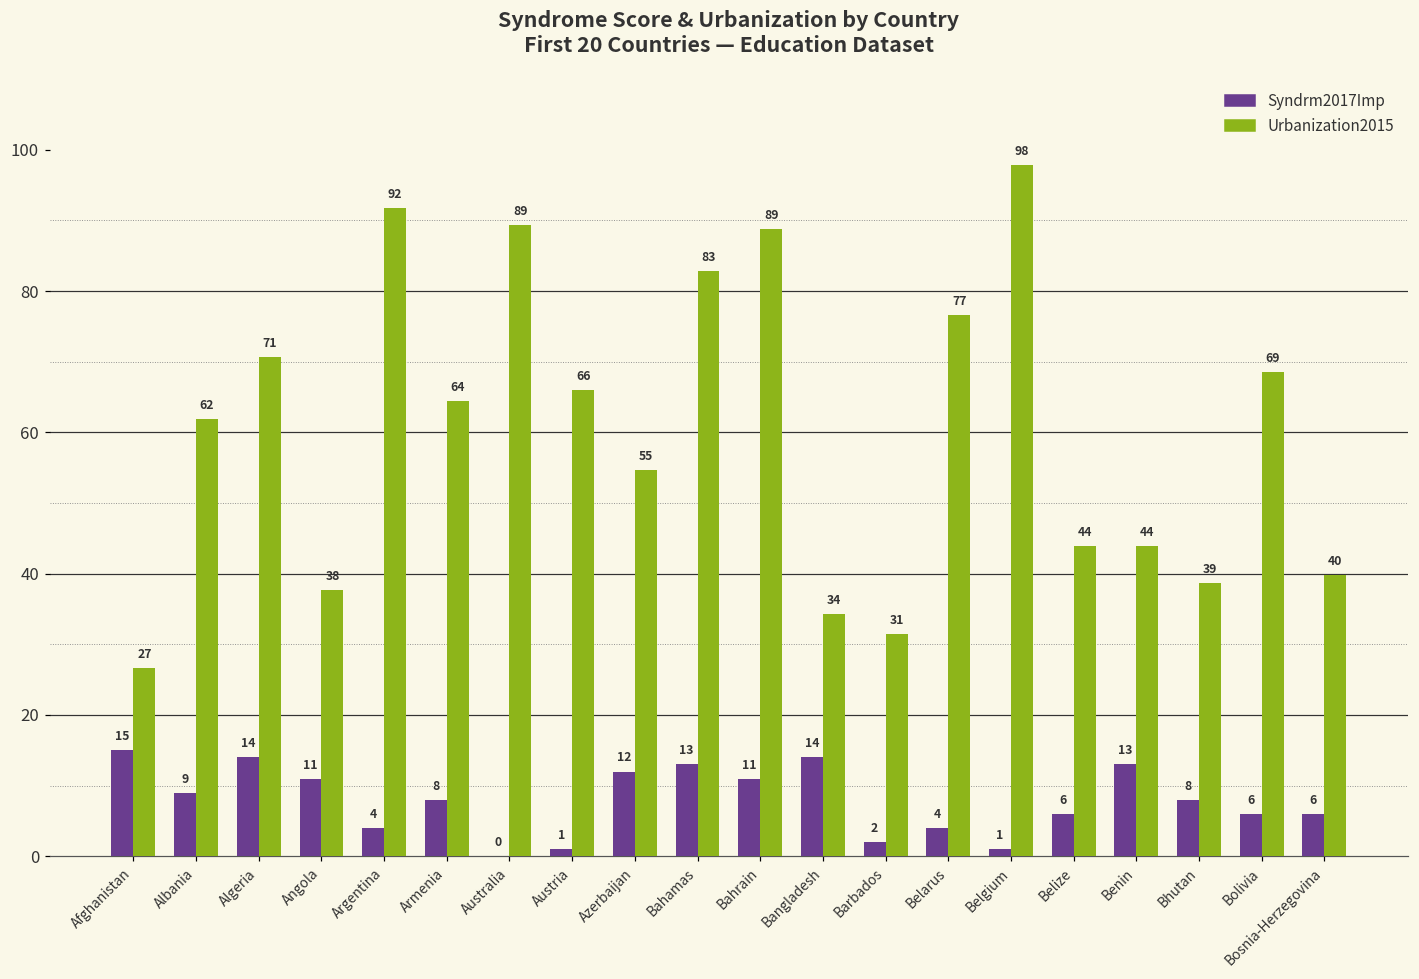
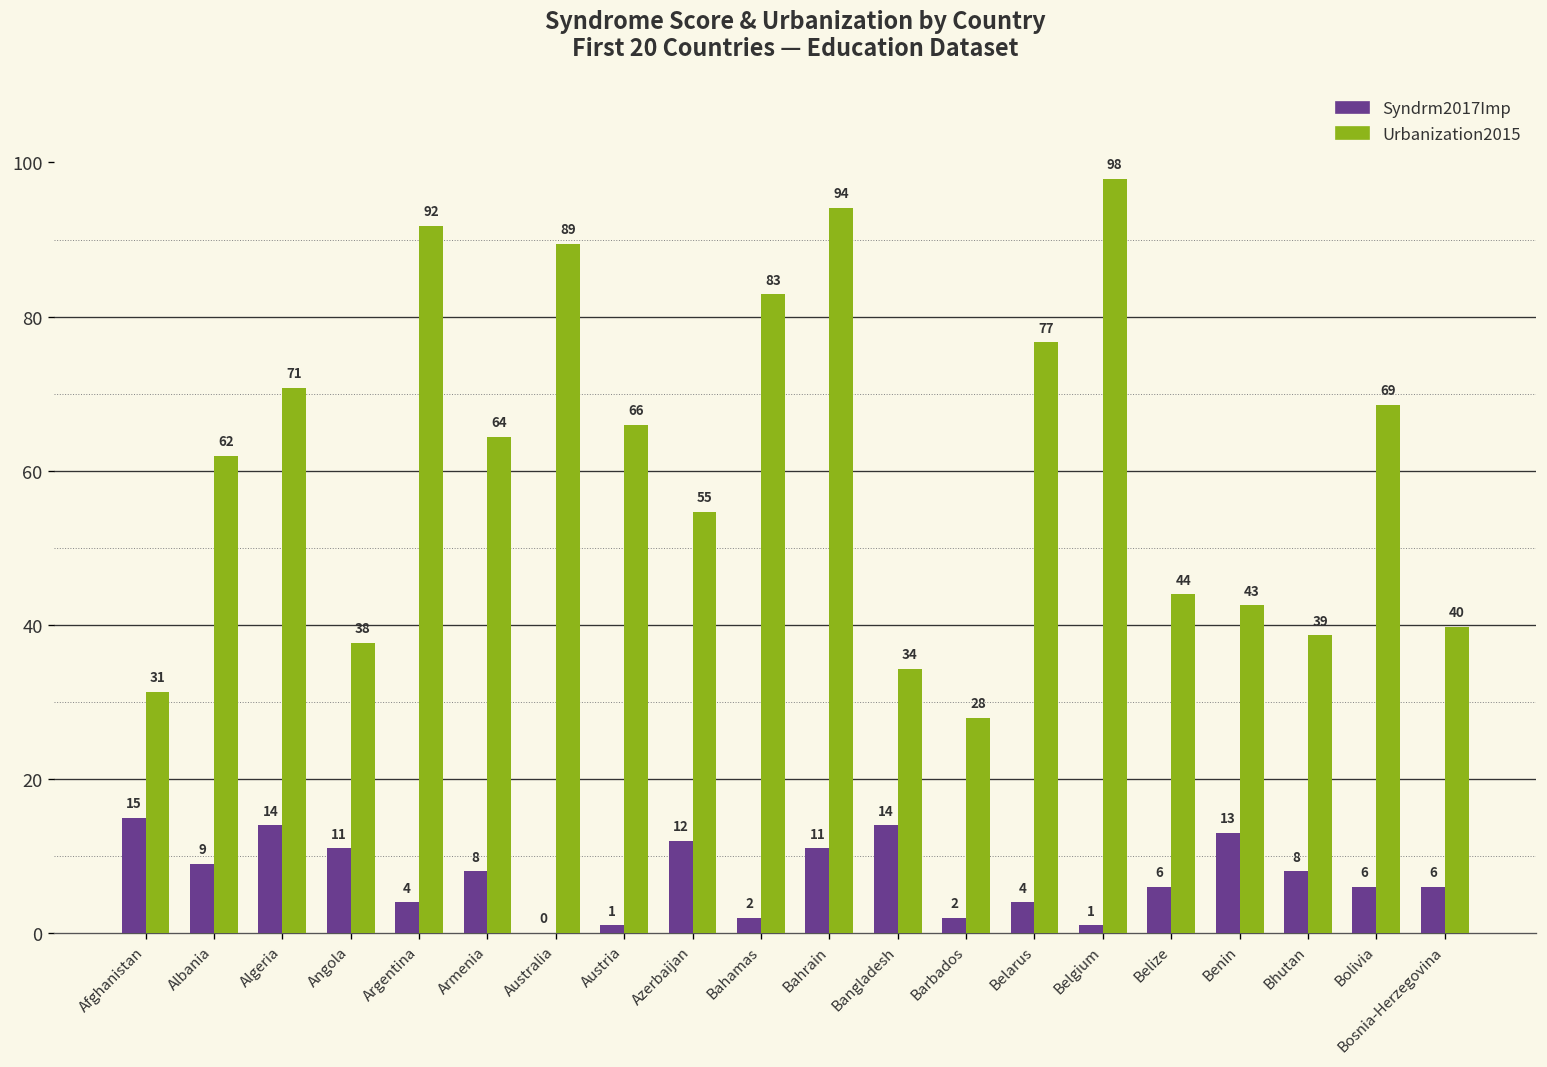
Urbanization2015, Afghanistan: 27 -> 31
Syndrm2017Imp, Bahamas: 13 -> 2
Urbanization2015, Bahrain: 89 -> 94
Urbanization2015, Barbados: 31 -> 28
Urbanization2015, Benin: 44 -> 43
